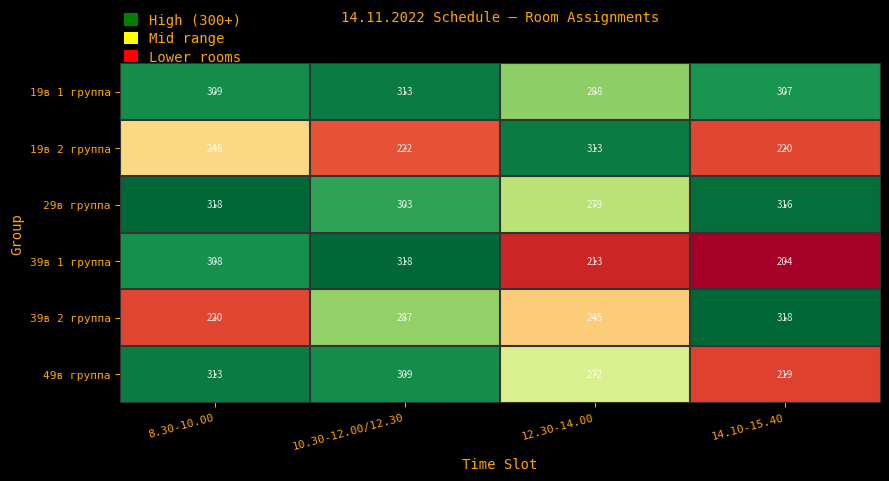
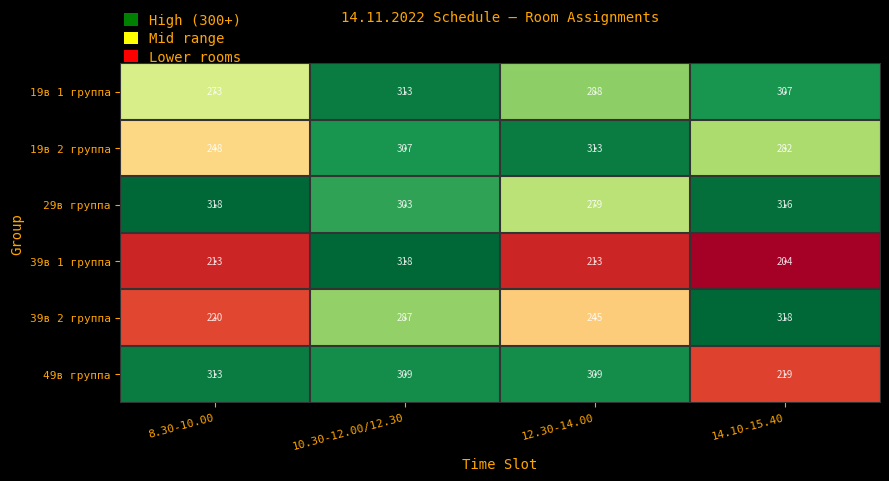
19в 1 группа, 8.30-10.00: 309 -> 273
19в 2 группа, 10.30-12.00/12.30: 222 -> 307
19в 2 группа, 14.10-15.40: 220 -> 282
39в 1 группа, 8.30-10.00: 308 -> 213
49в группа, 12.30-14.00: 272 -> 309
